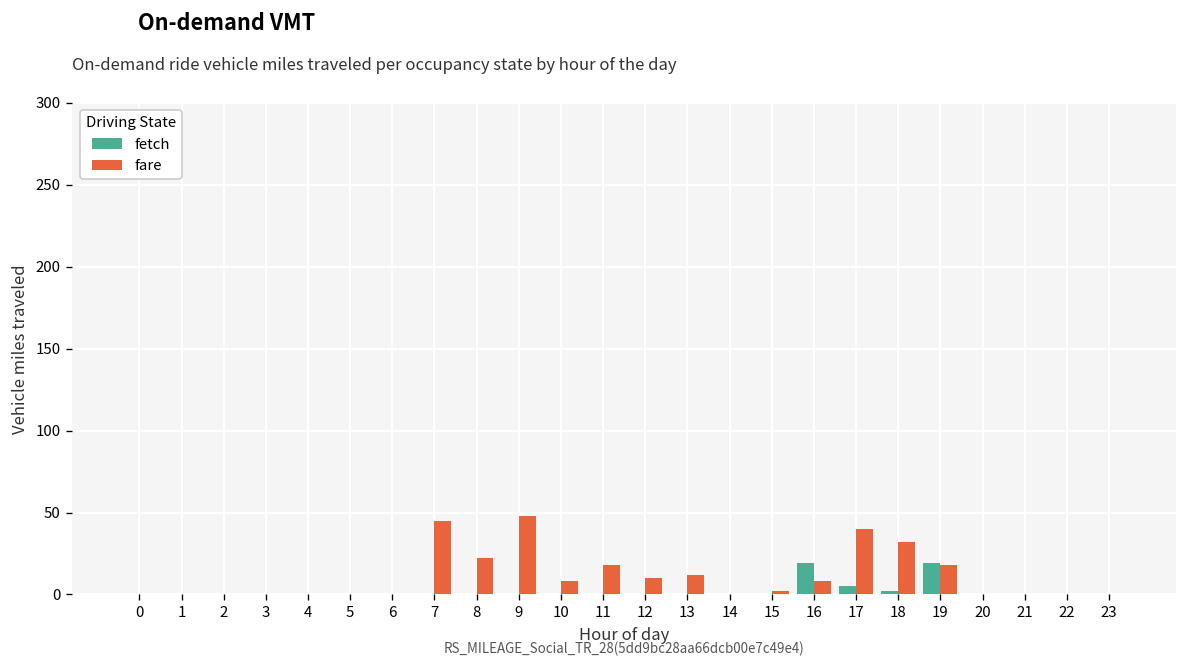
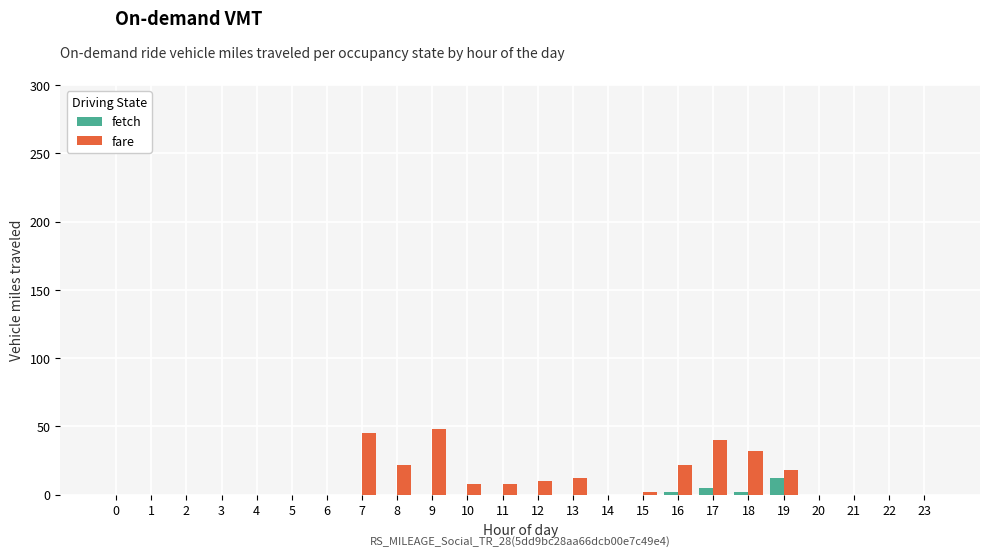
fare, 11: 18 -> 8
fetch, 16: 19 -> 2
fare, 16: 8 -> 22
fetch, 19: 19 -> 12
